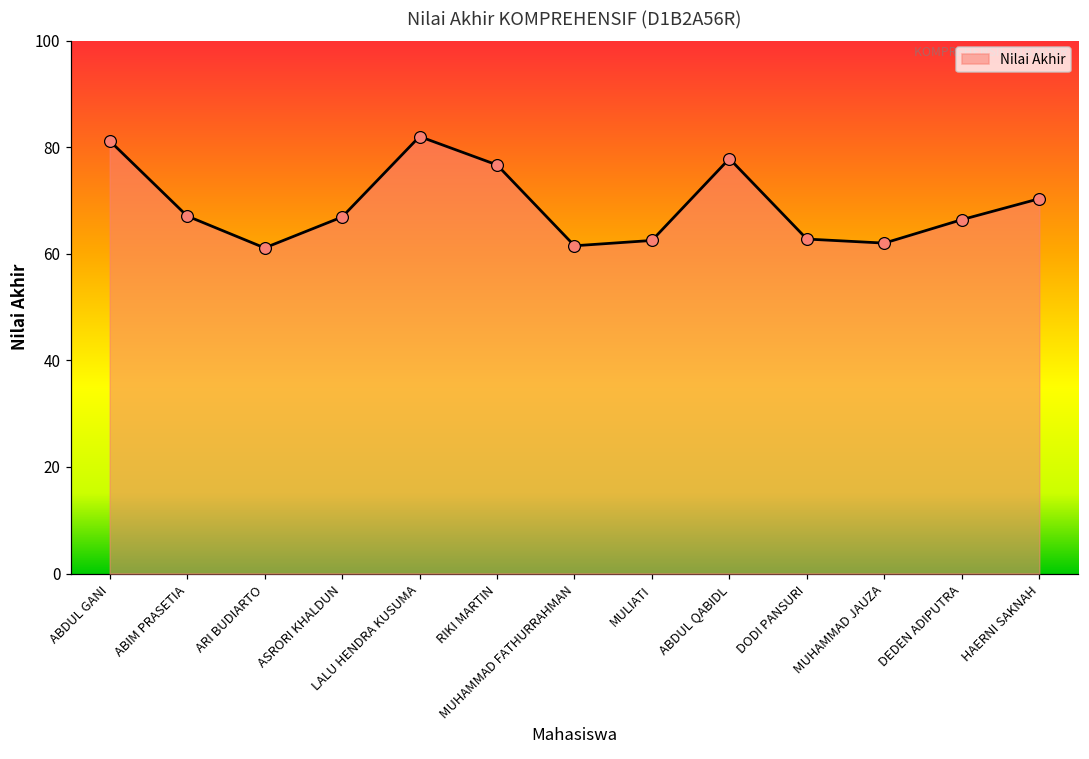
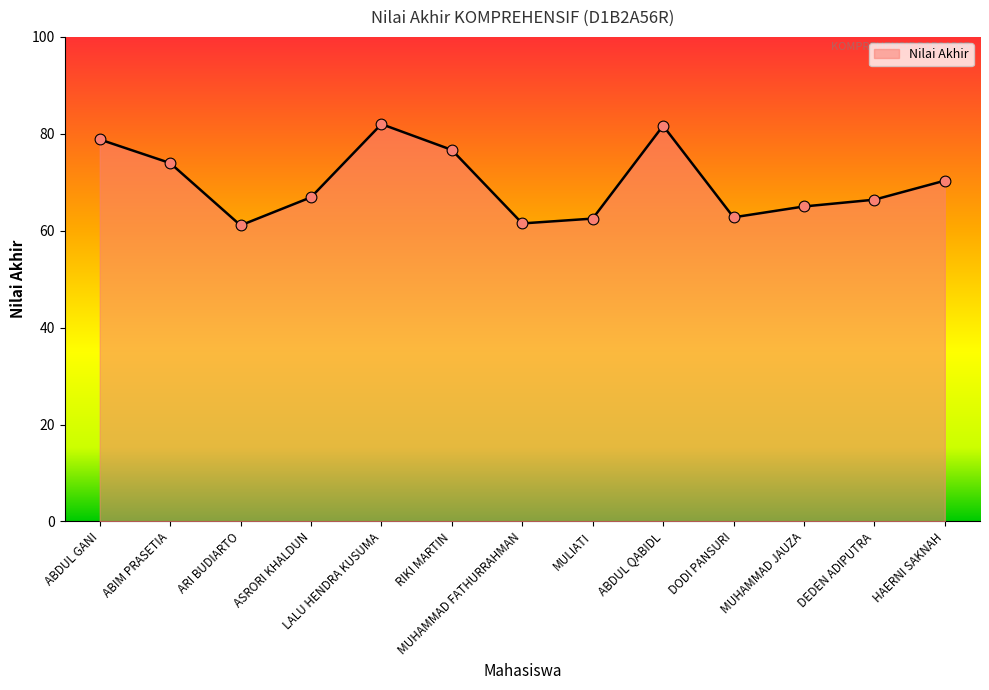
ABDUL GANI: 81 -> 79
ABIM PRASETIA: 67 -> 74
ABDUL QABIDL: 78 -> 82
MUHAMMAD JAUZA: 62 -> 65
